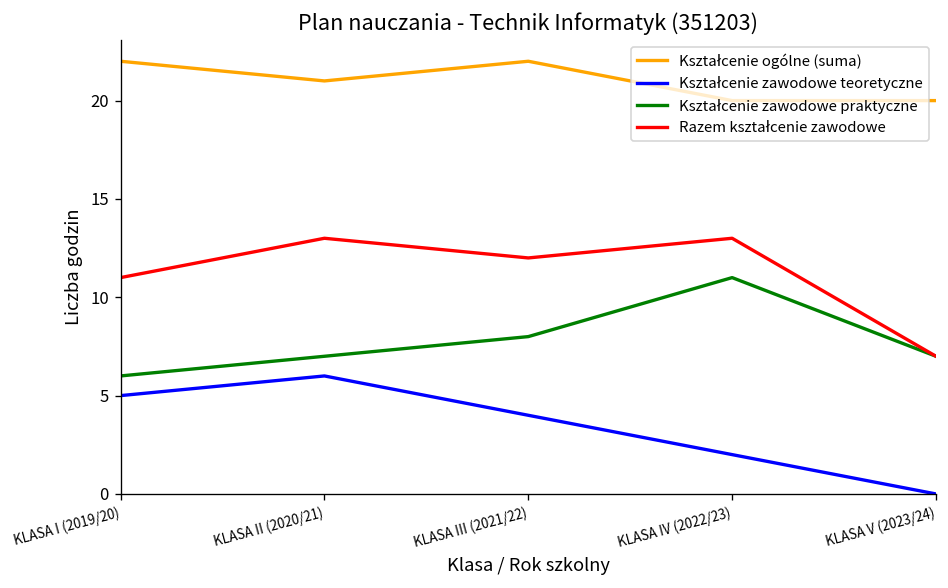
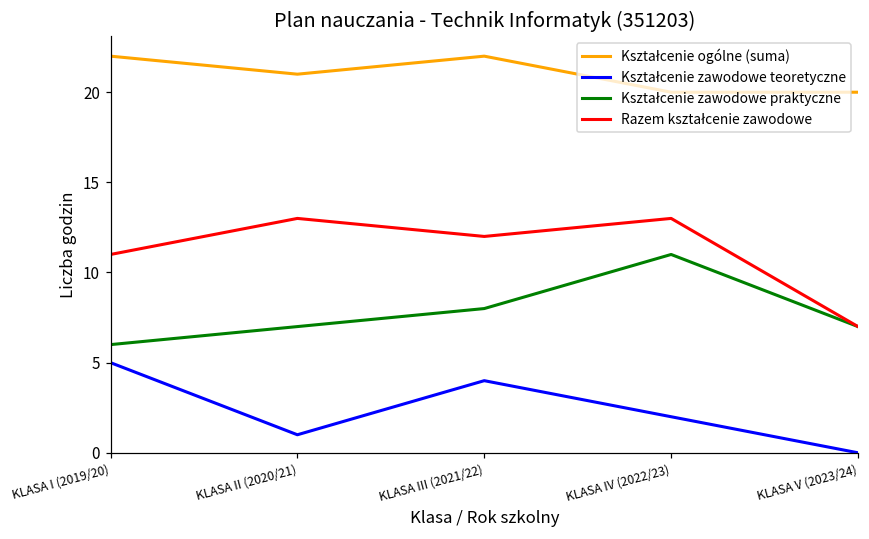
Kształcenie zawodowe teoretyczne, KLASA II (2020/21): 6 -> 1
